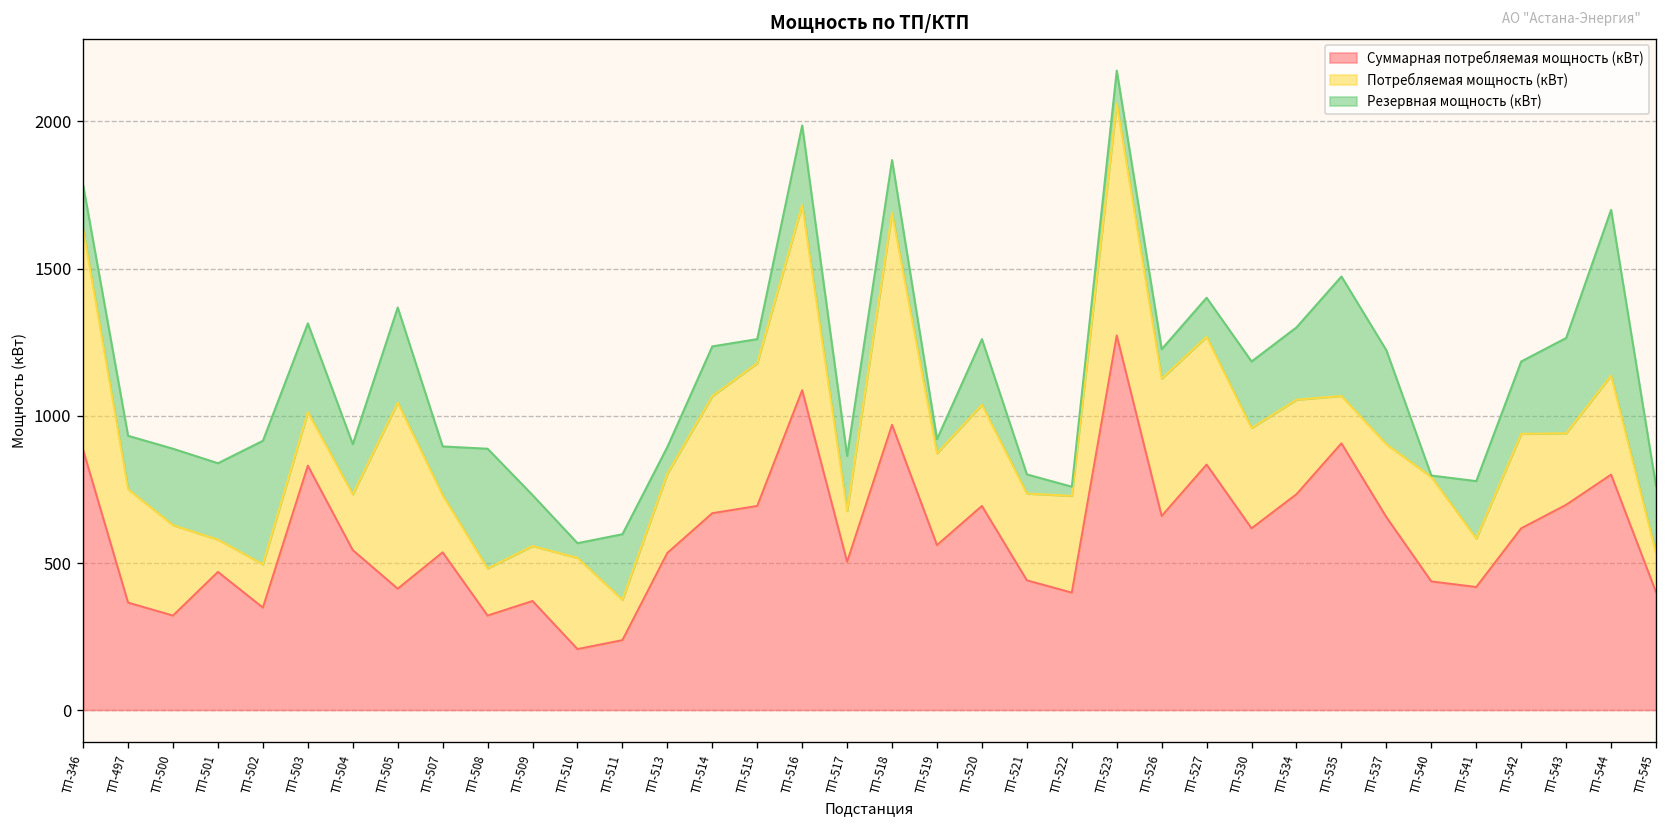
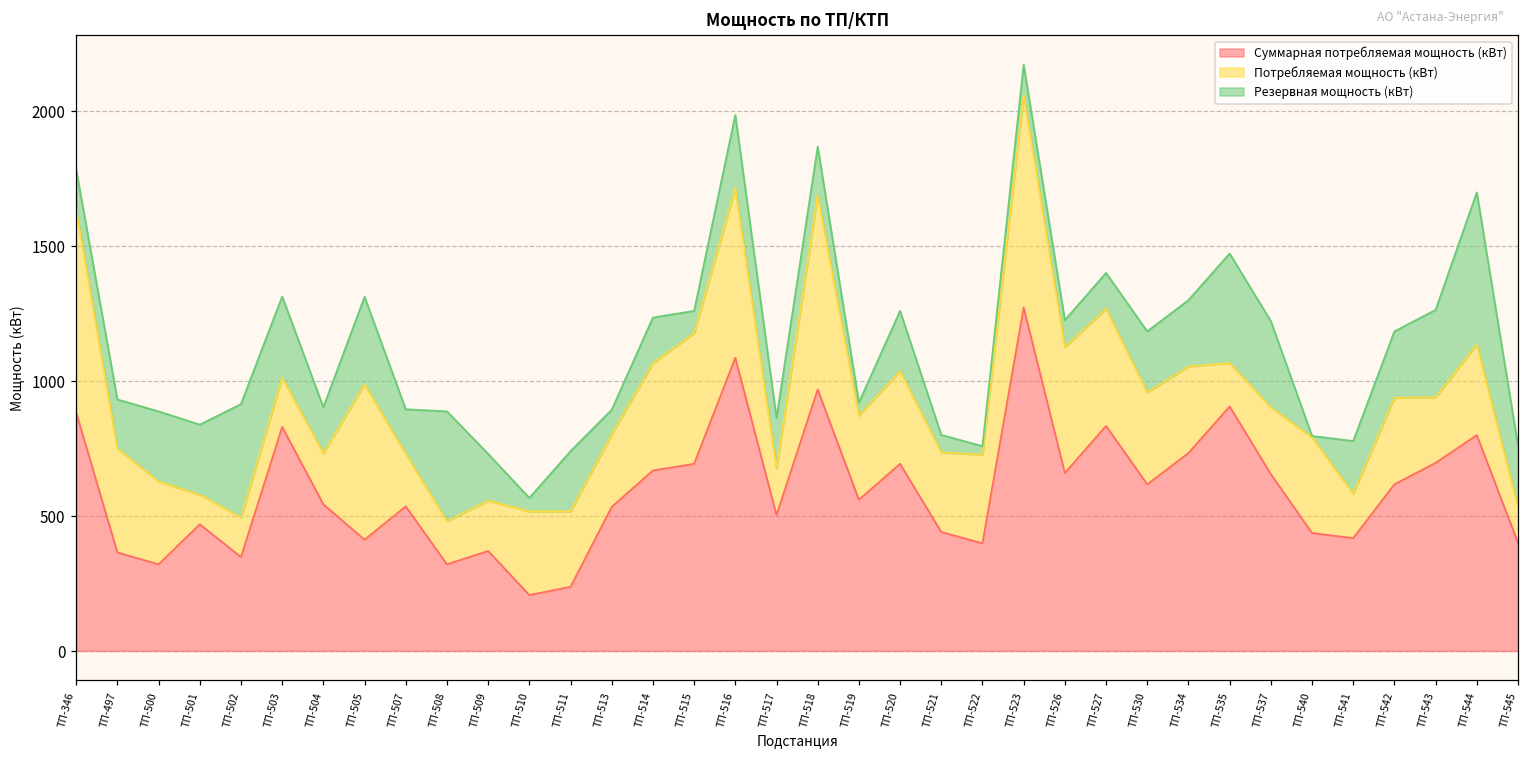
Потребляемая мощность (кВт), ТП-505: 630 -> 580
Потребляемая мощность (кВт), ТП-511: 140 -> 280
